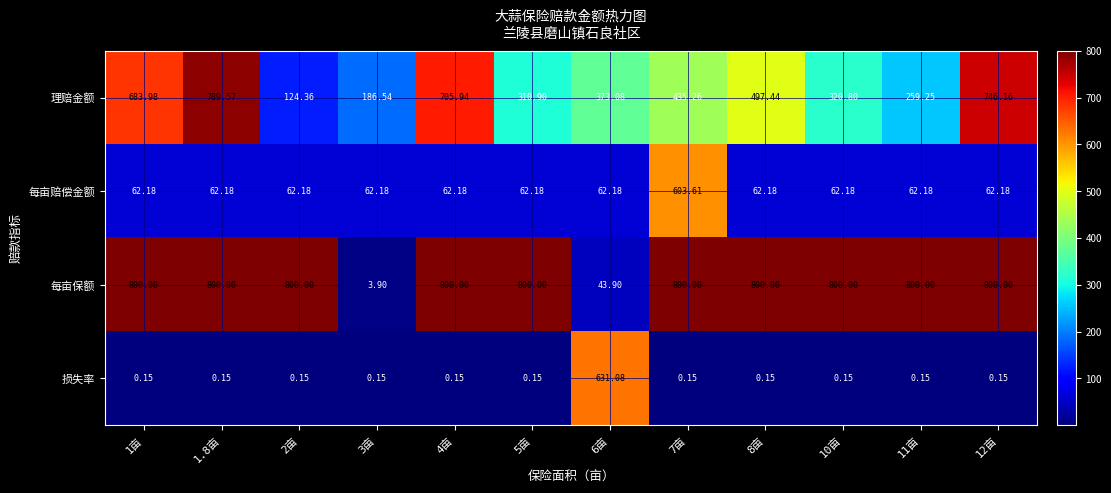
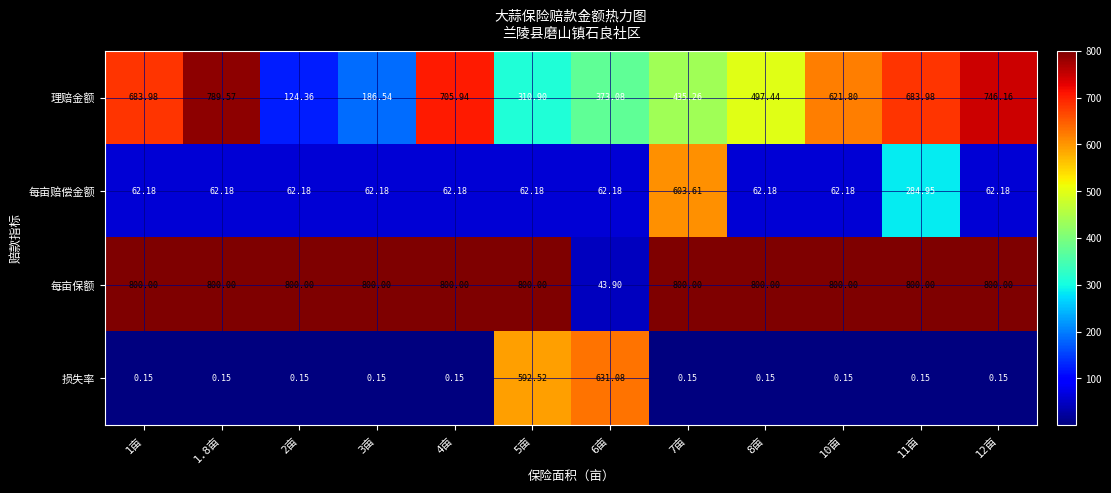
理赔金额, 10亩: 320.80 -> 621.80
理赔金额, 11亩: 259.25 -> 683.98
每亩赔偿金额, 11亩: 62.18 -> 284.95
每亩保额, 3亩: 3.90 -> 800.00
损失率, 5亩: 0.15 -> 592.52
